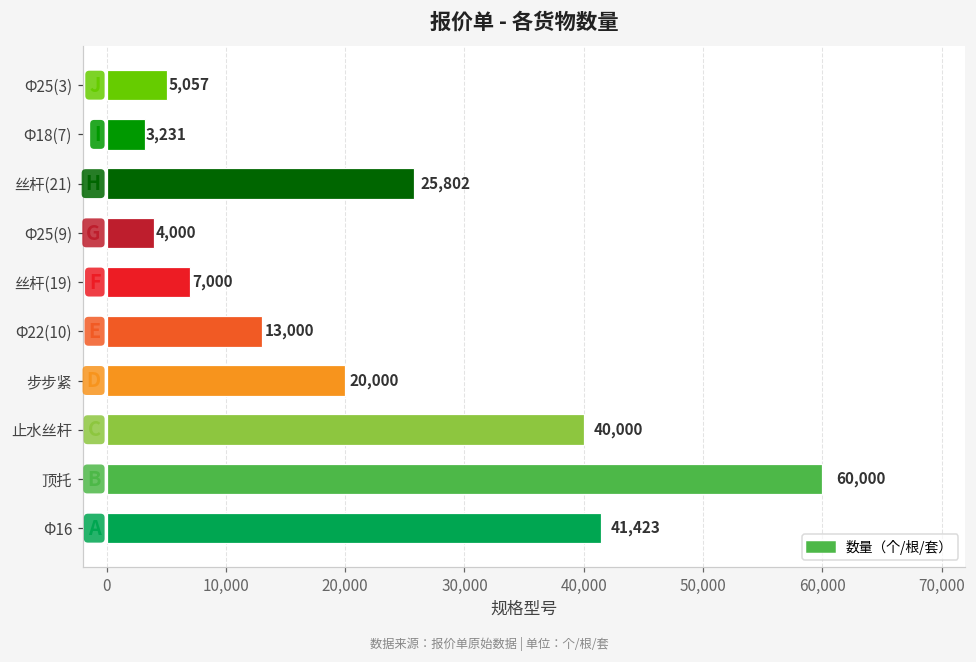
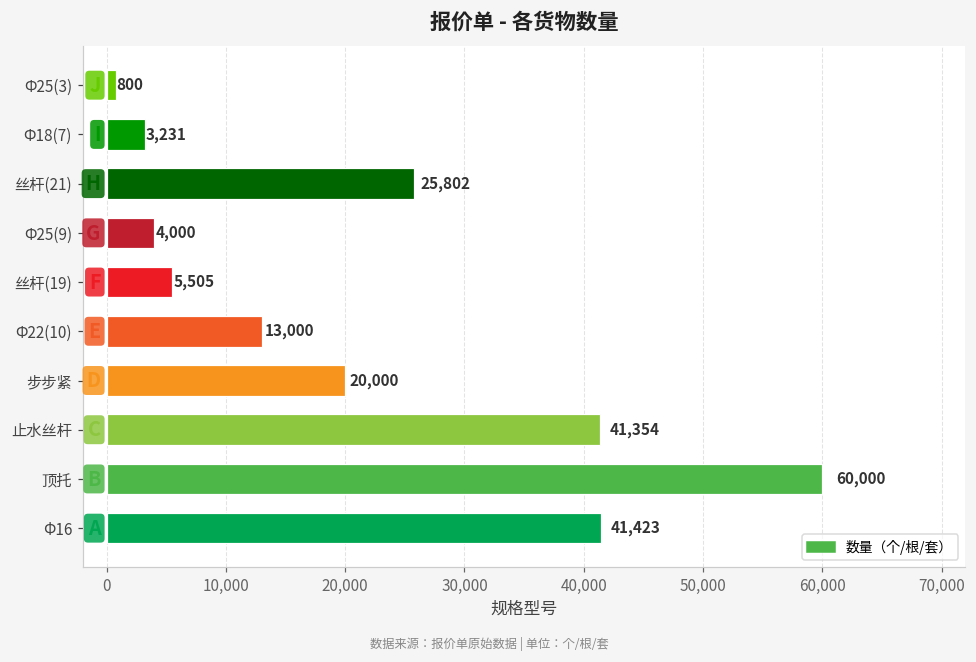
Ф25(3): 5,057 -> 800
丝杆(19): 7,000 -> 5,505
止水丝杆: 40,000 -> 41,354
